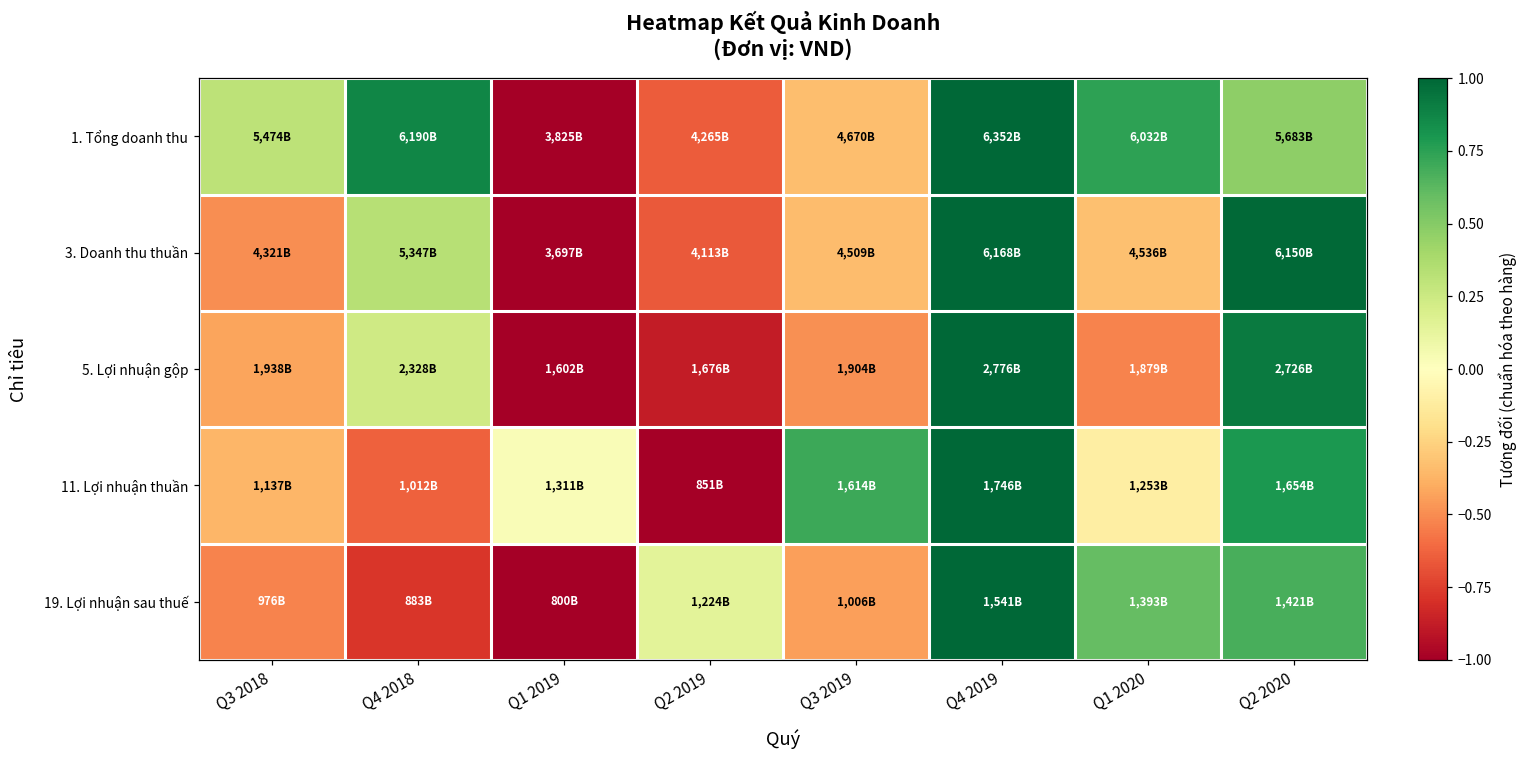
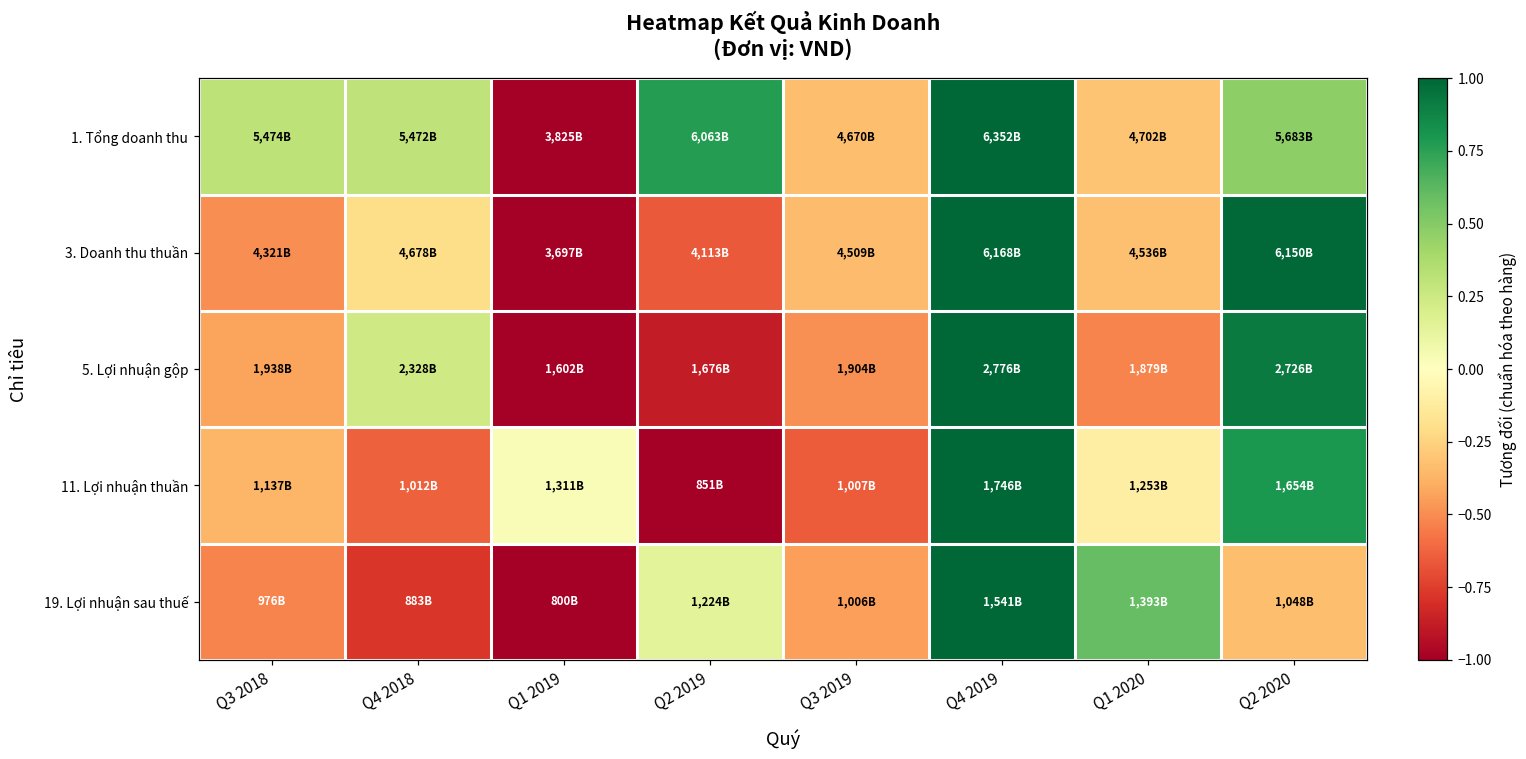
1. Tổng doanh thu, Q4 2018: 6,190B -> 5,472B
1. Tổng doanh thu, Q2 2019: 4,265B -> 6,063B
1. Tổng doanh thu, Q1 2020: 6,032B -> 4,702B
3. Doanh thu thuần, Q4 2018: 5,347B -> 4,678B
11. Lợi nhuận thuần, Q3 2019: 1,614B -> 1,007B
19. Lợi nhuận sau thuế, Q2 2020: 1,421B -> 1,048B
